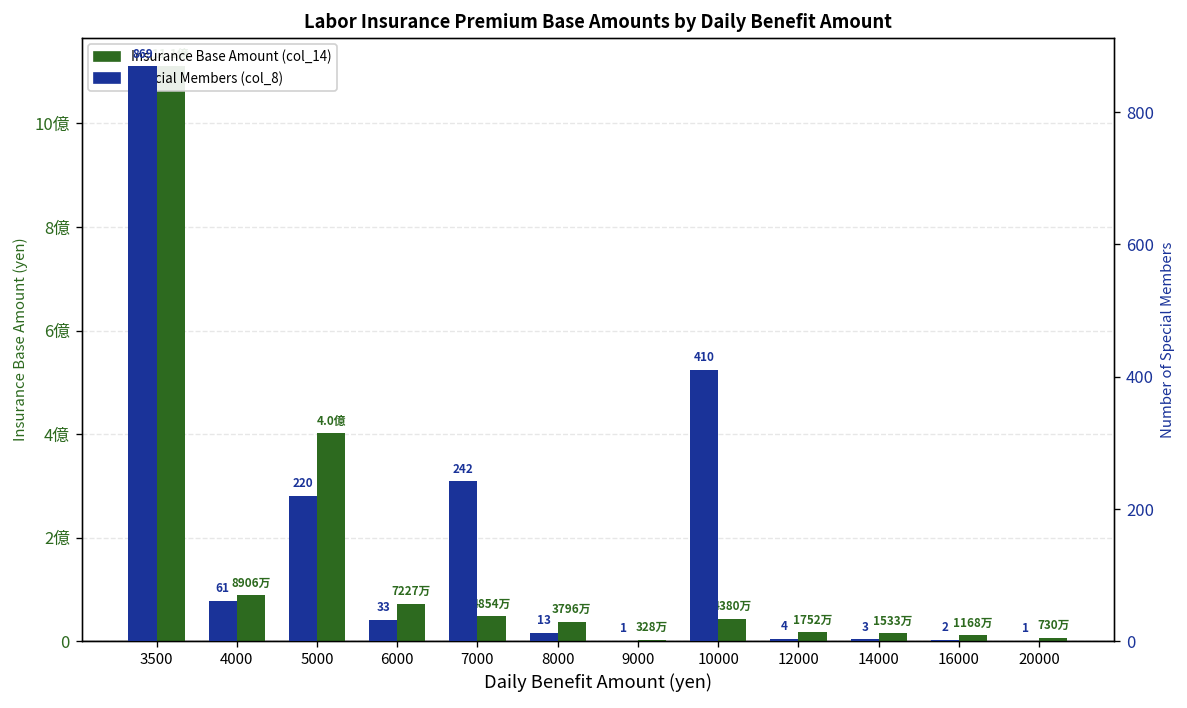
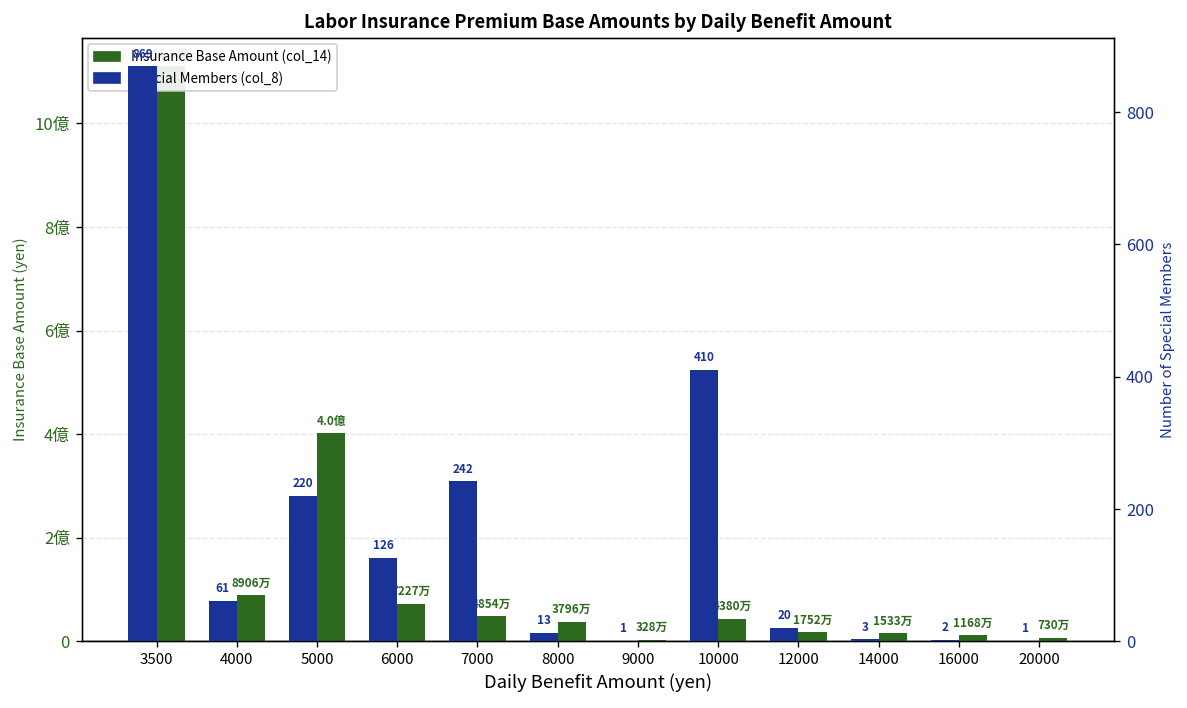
Special Members (col_8), 6000: 33 -> 126
Special Members (col_8), 12000: 4 -> 20
